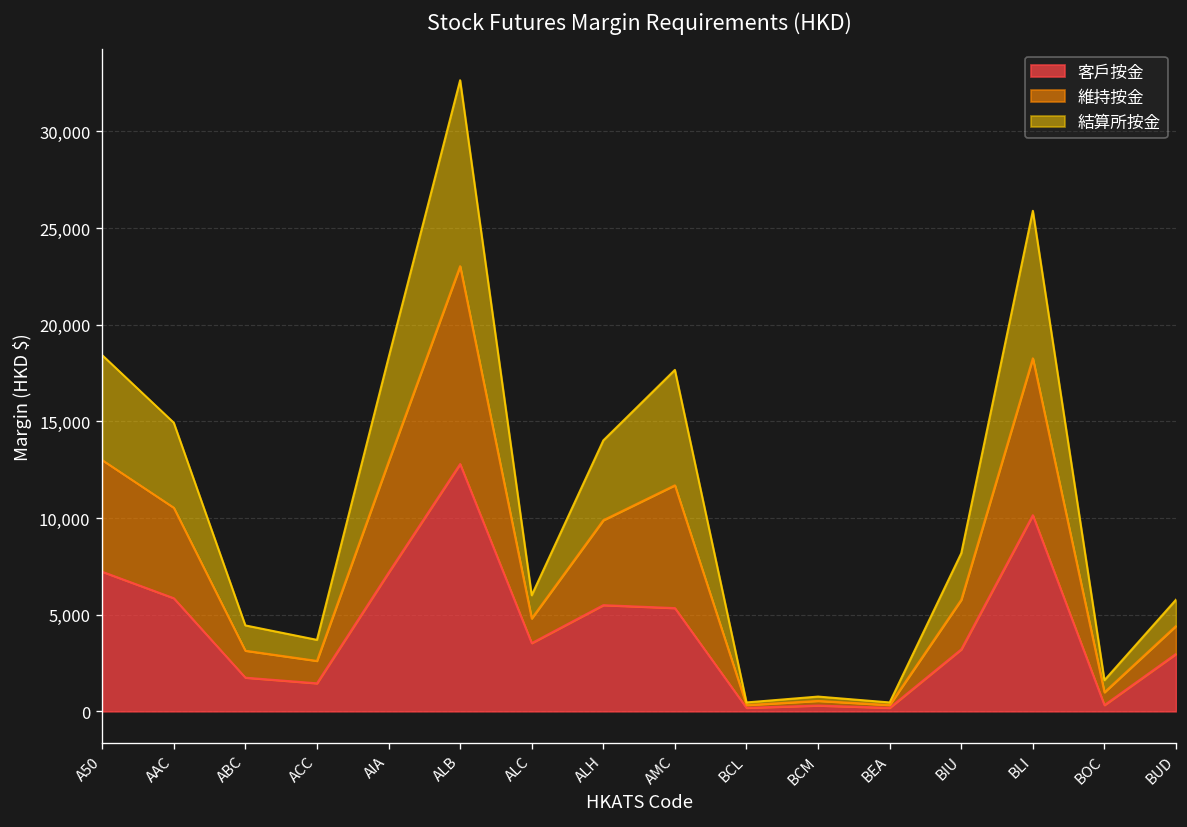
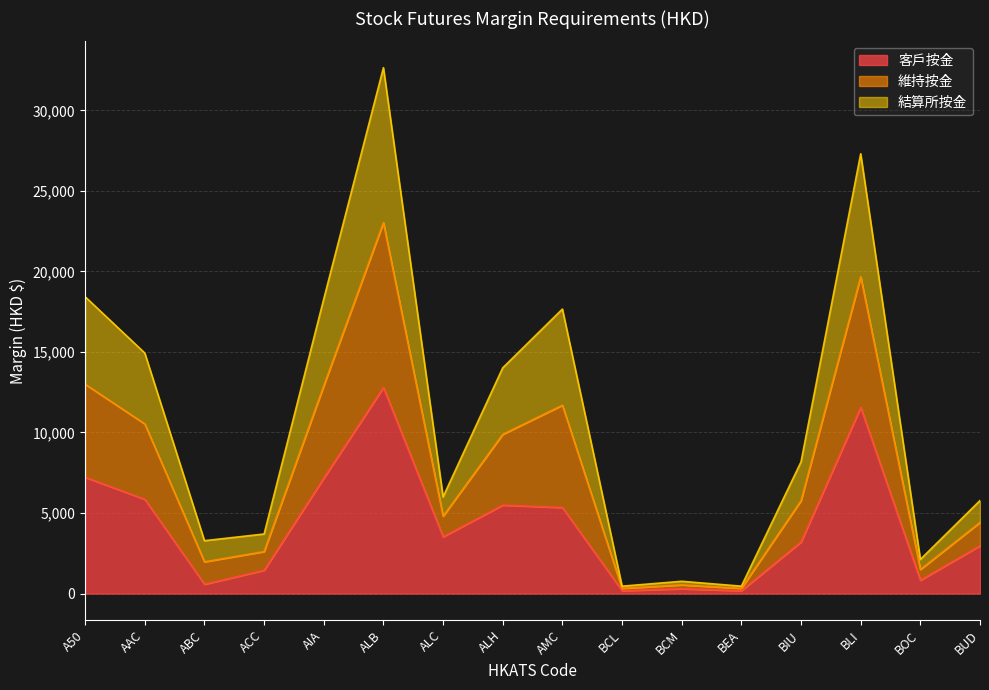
客戶按金, ABC: 1,700 -> 600
客戶按金, BLI: 10,100 -> 11,600
客戶按金, BOC: 300 -> 800
